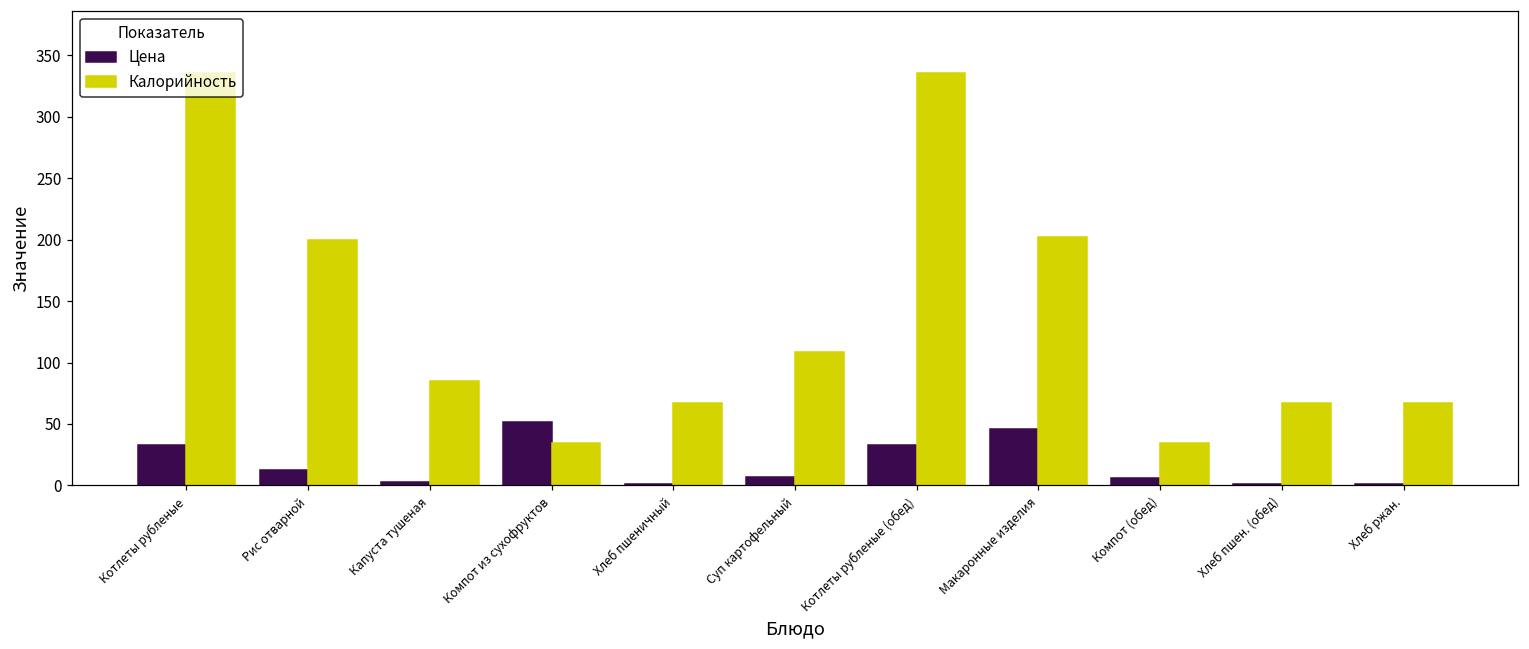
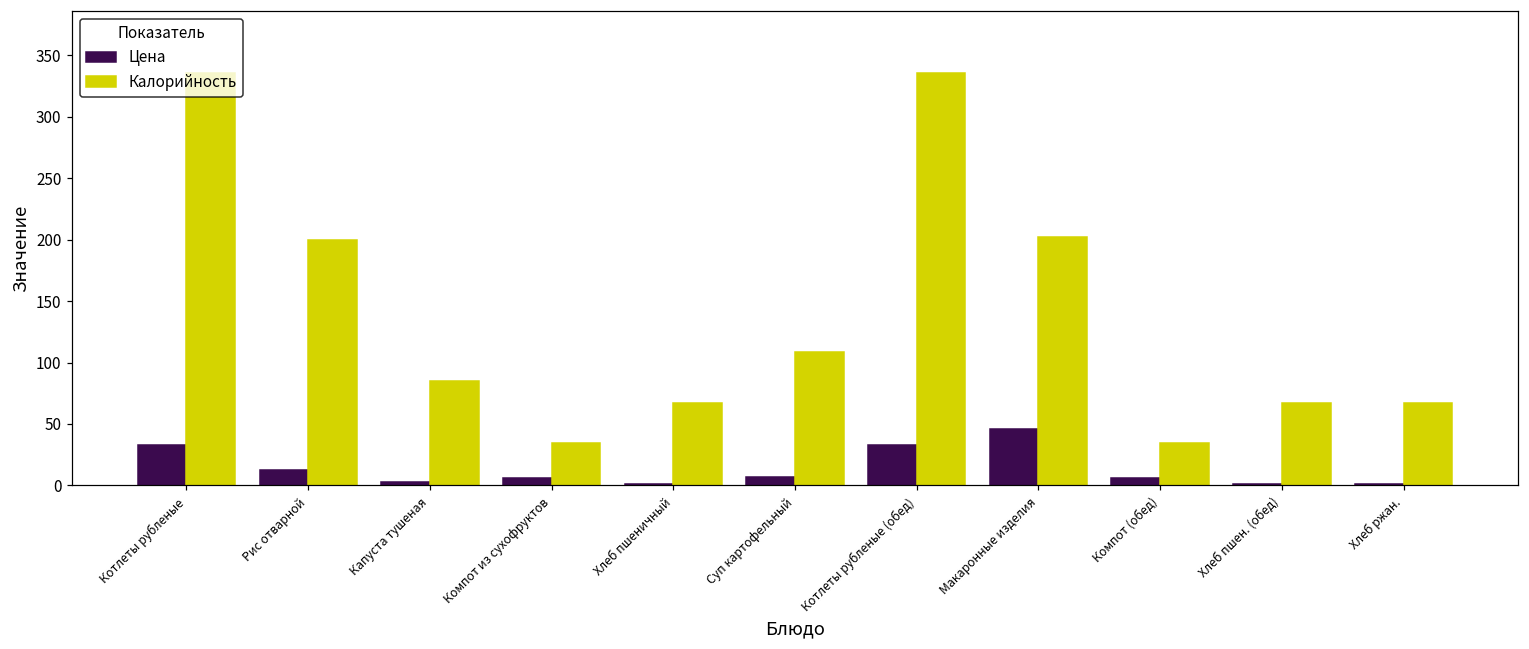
Цена, Компот из сухофруктов: 51 -> 6
